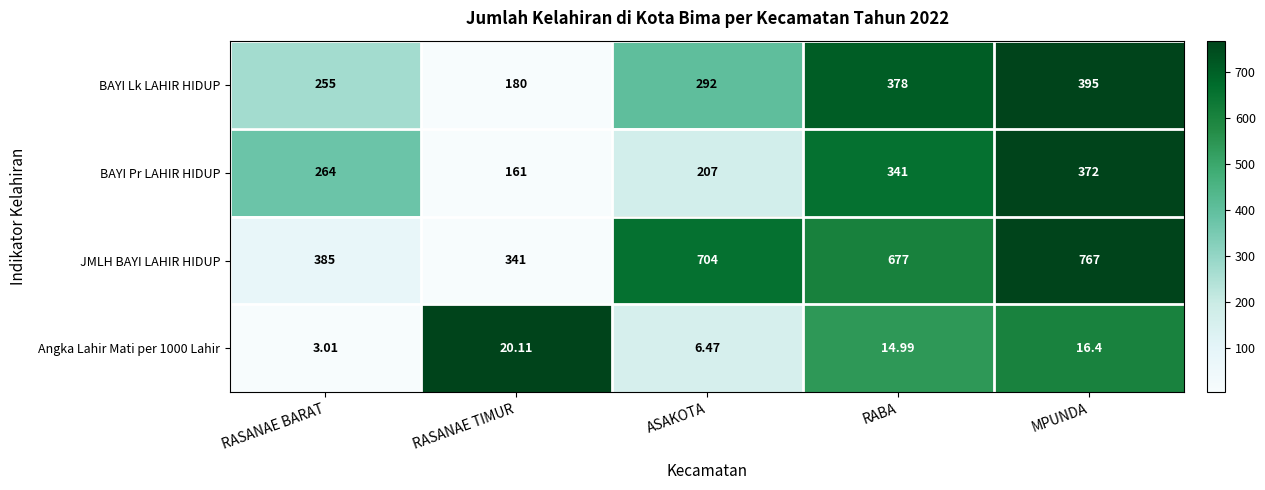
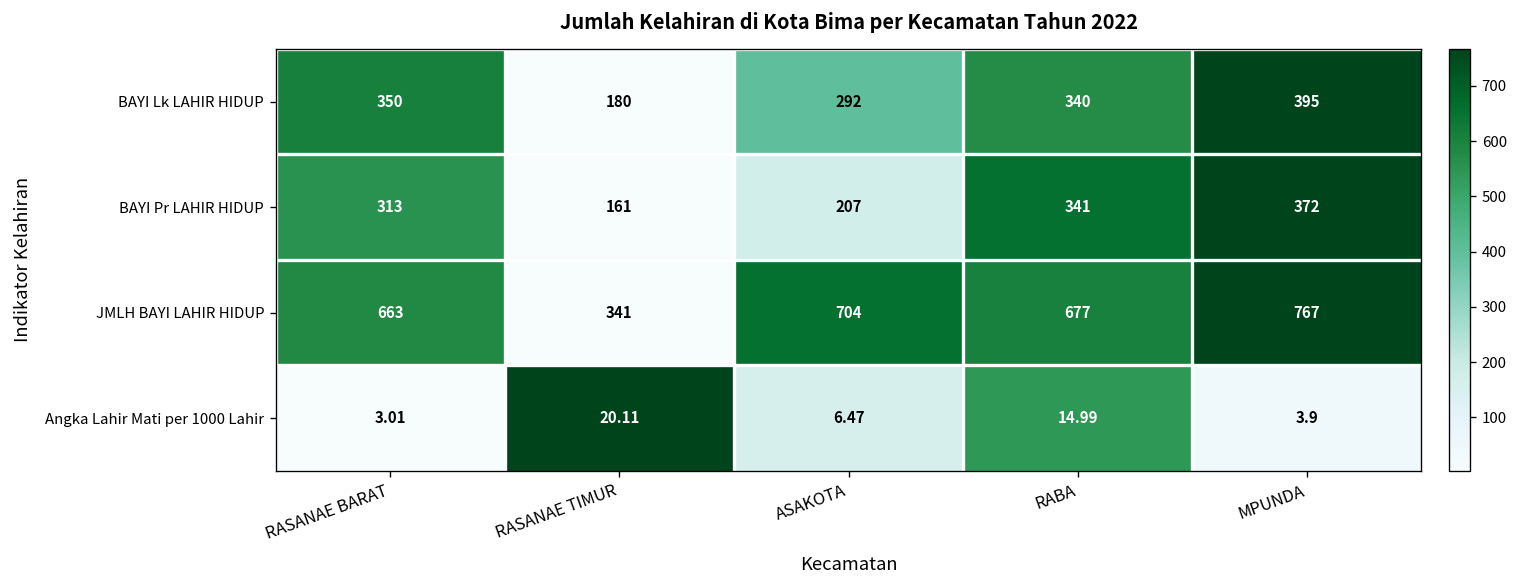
BAYI Lk LAHIR HIDUP, RASANAE BARAT: 255 -> 350
BAYI Lk LAHIR HIDUP, RABA: 378 -> 340
BAYI Pr LAHIR HIDUP, RASANAE BARAT: 264 -> 313
JMLH BAYI LAHIR HIDUP, RASANAE BARAT: 385 -> 663
Angka Lahir Mati per 1000 Lahir, MPUNDA: 16.4 -> 3.9
